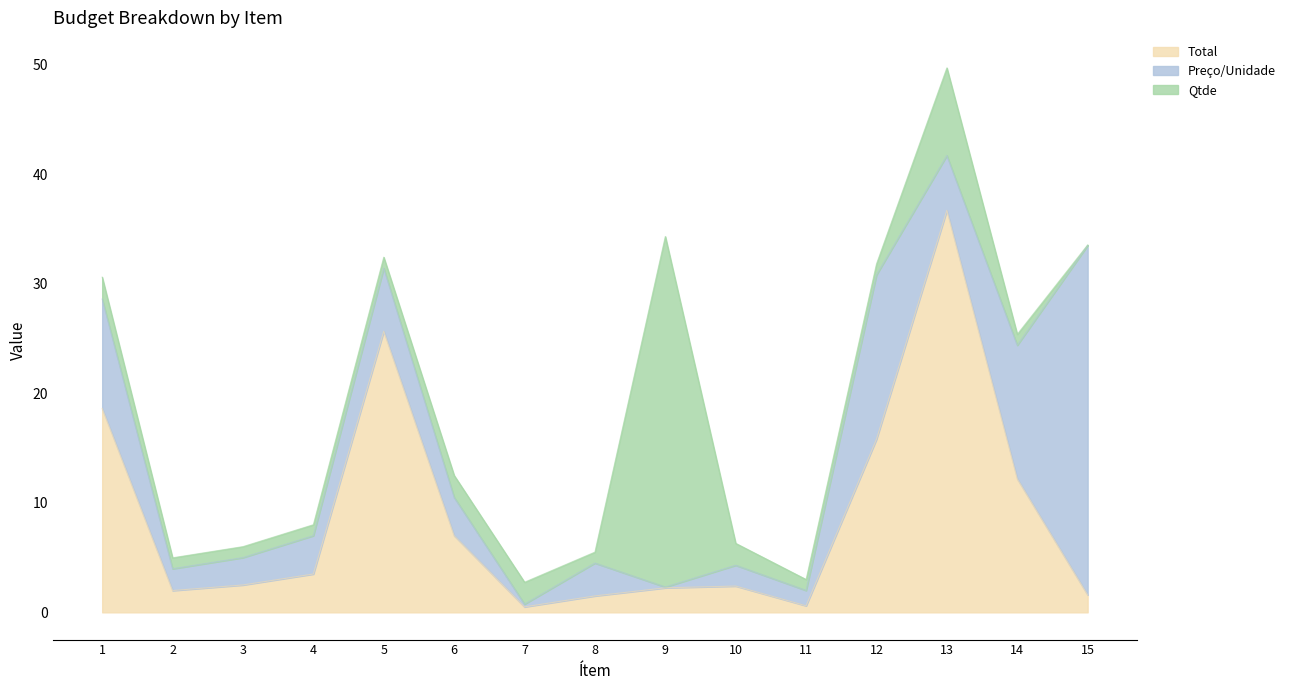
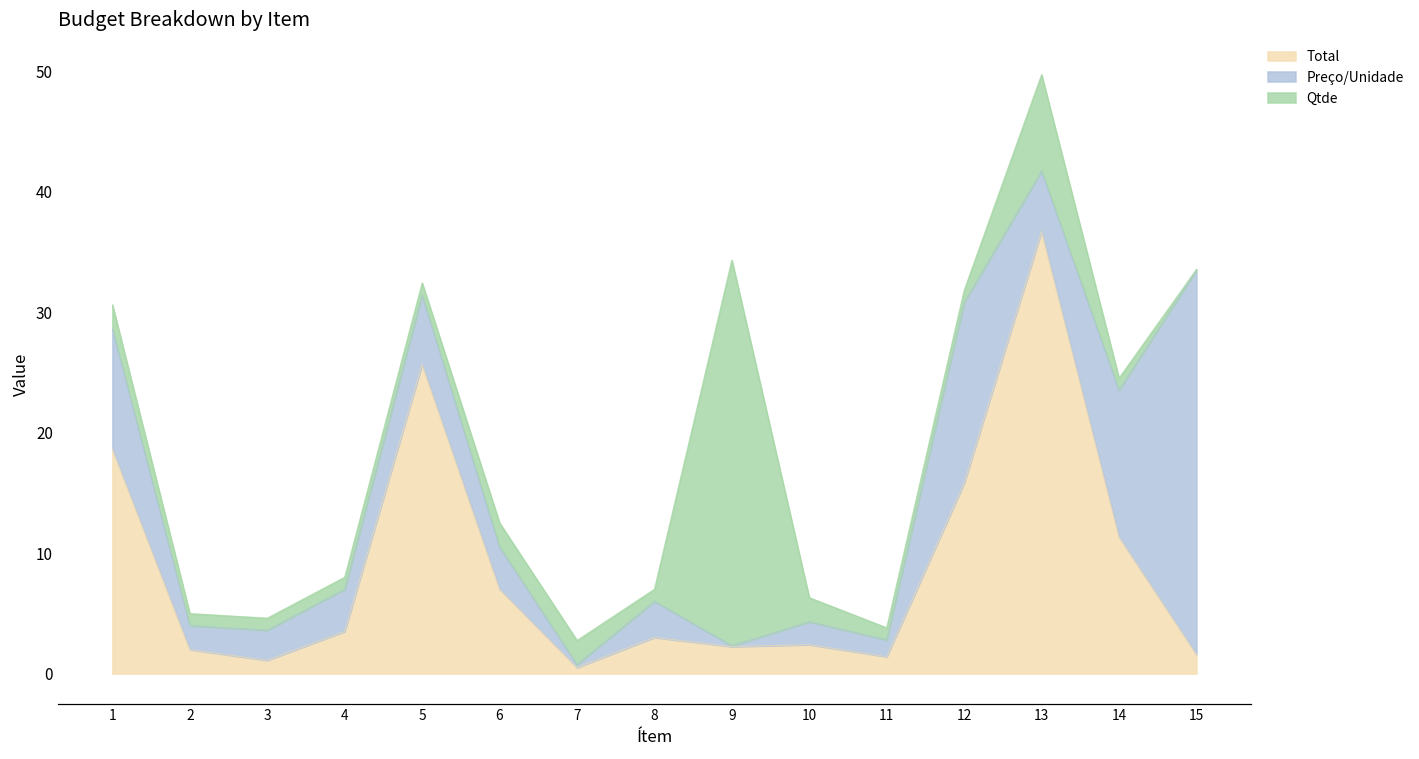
Total, 3: 2.5 -> 1.1
Total, 8: 1.5 -> 3.0
Total, 11: 0.6 -> 1.4
Total, 14: 12.2 -> 11.3
